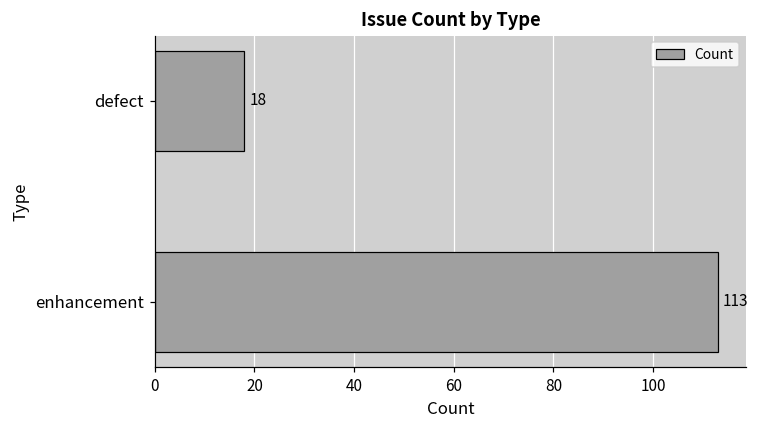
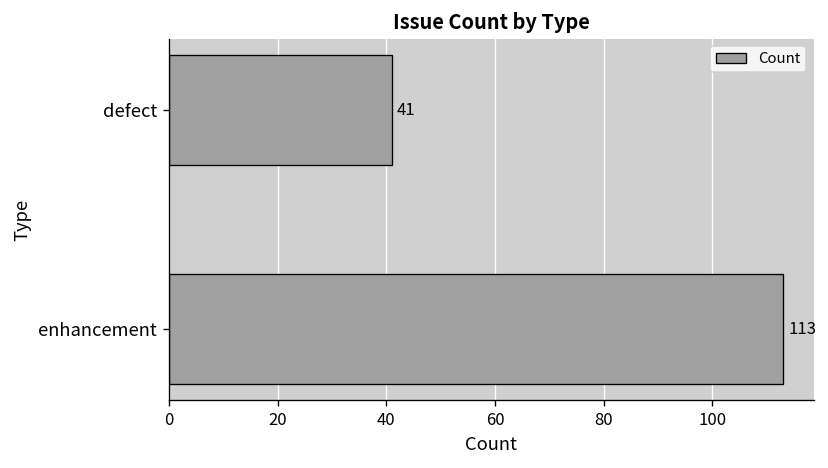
defect: 18 -> 41
